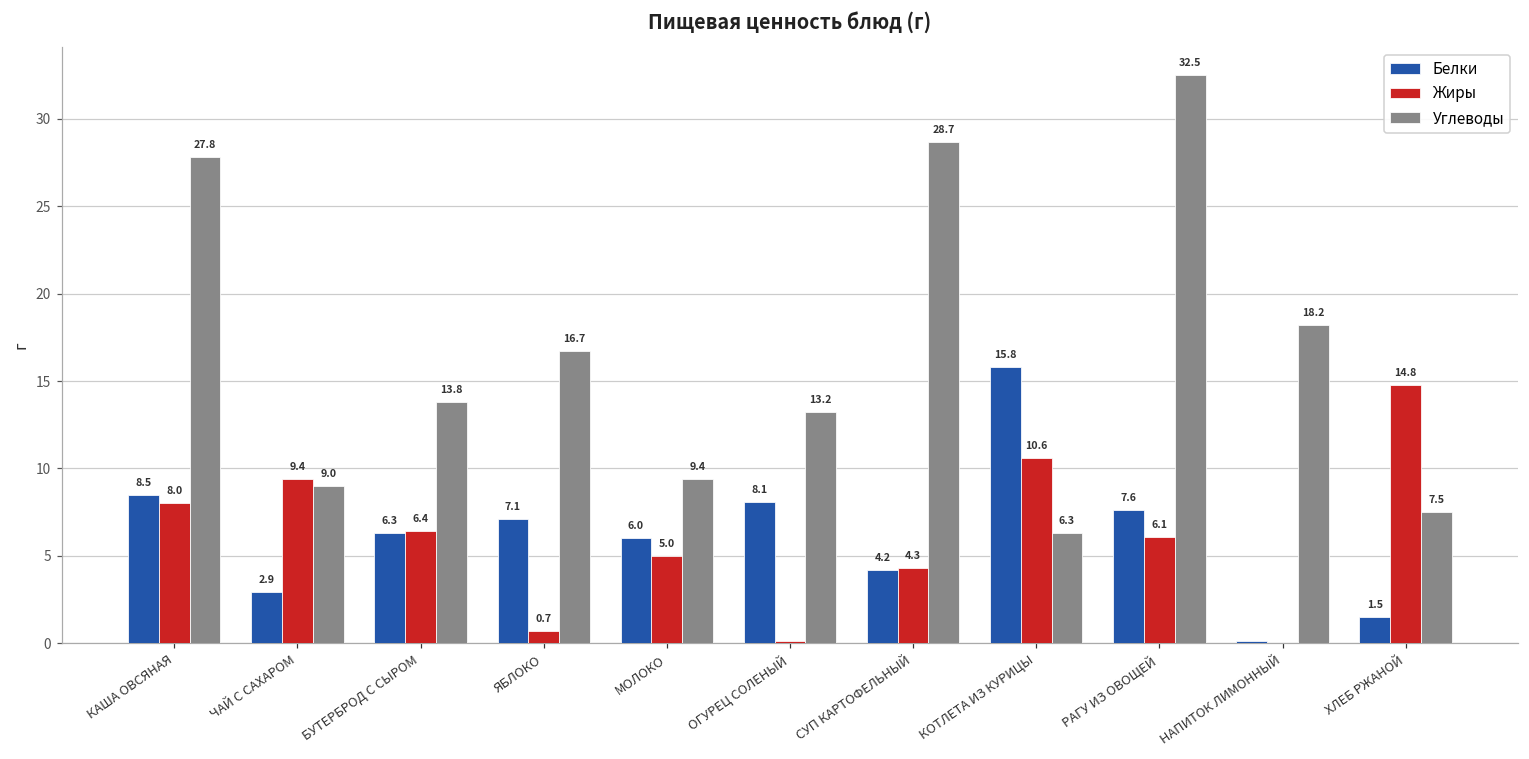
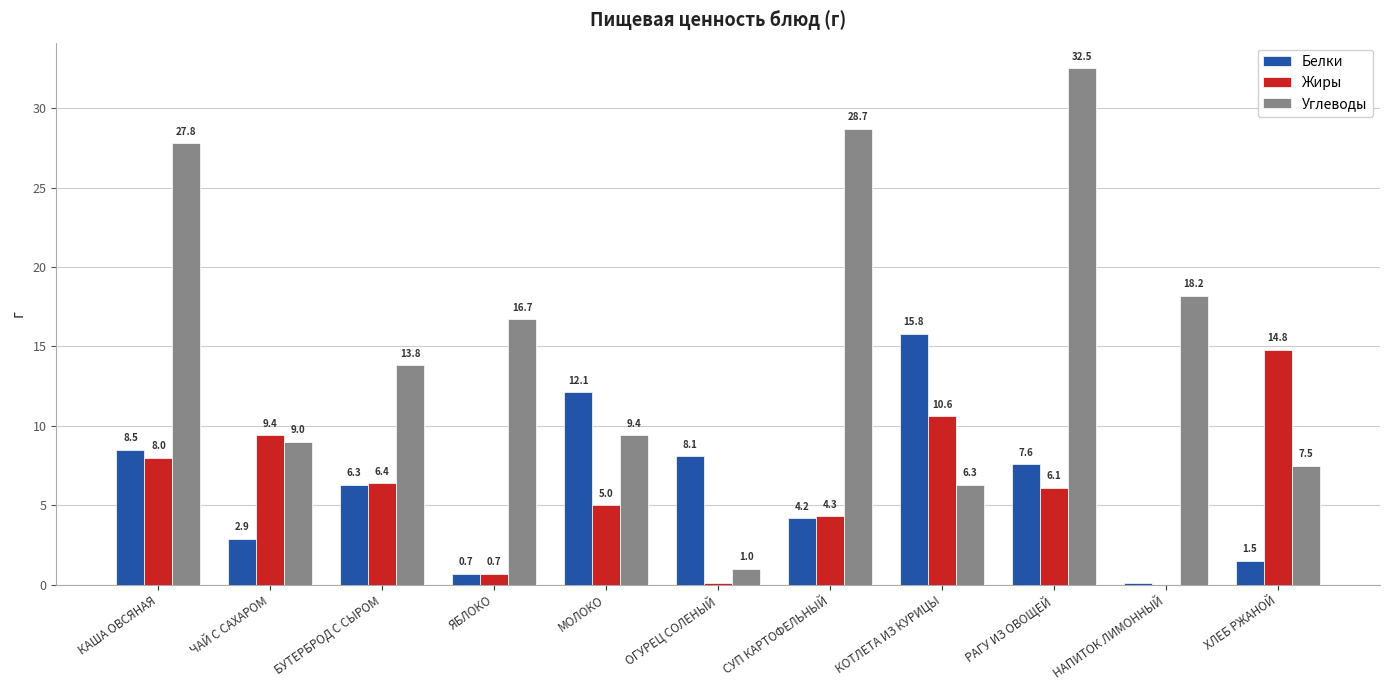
Белки, ЯБЛОКО: 7.1 -> 0.7
Белки, МОЛОКО: 6.0 -> 12.1
Углеводы, ОГУРЕЦ СОЛЕНЫЙ: 13.2 -> 1.0
